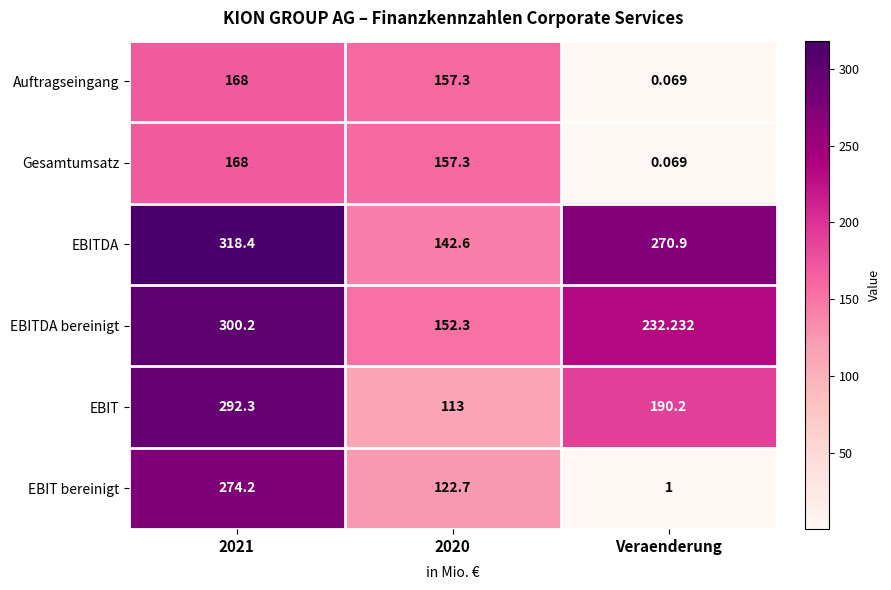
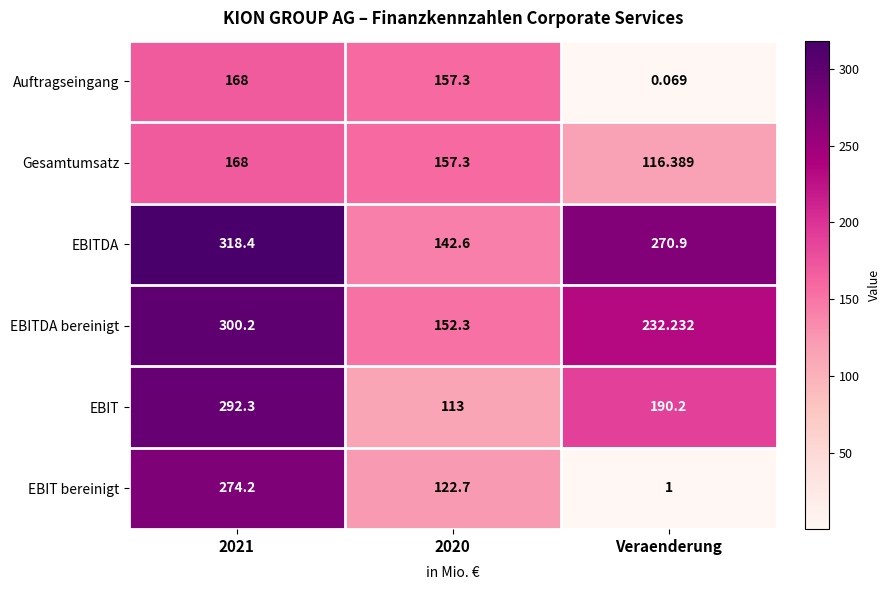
Gesamtumsatz, Veraenderung: 0.069 -> 116.389
